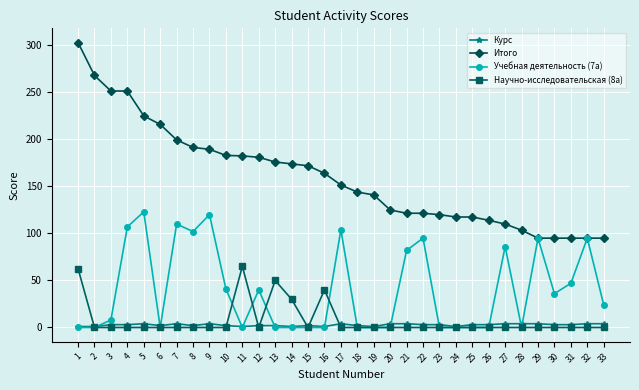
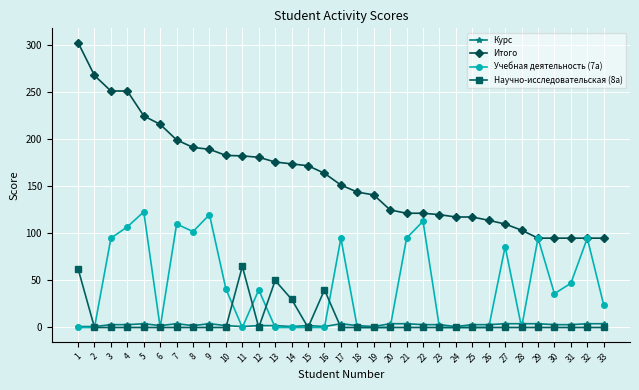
Учебная деятельность (7а), 3: 10 -> 100
Учебная деятельность (7а), 17: 104 -> 95
Учебная деятельность (7а), 21: 80 -> 100
Учебная деятельность (7а), 22: 100 -> 110
